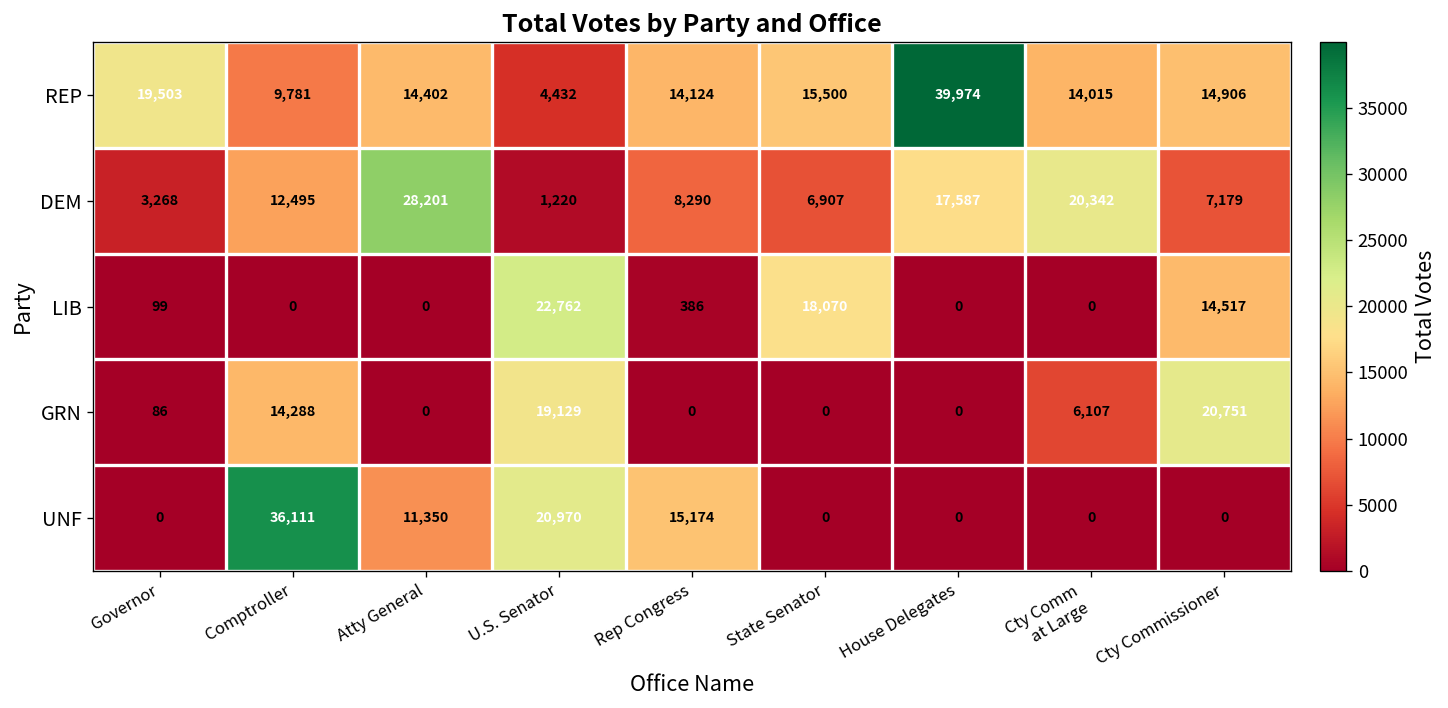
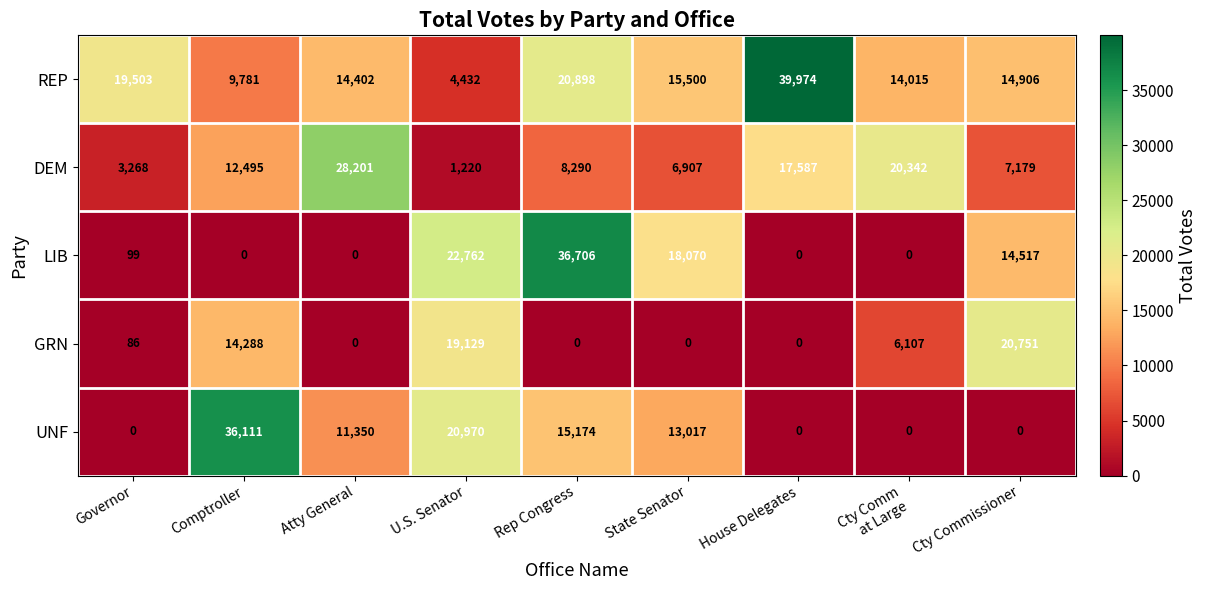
REP, Rep Congress: 14,124 -> 20,898
LIB, Rep Congress: 386 -> 36,706
UNF, State Senator: 0 -> 13,017
